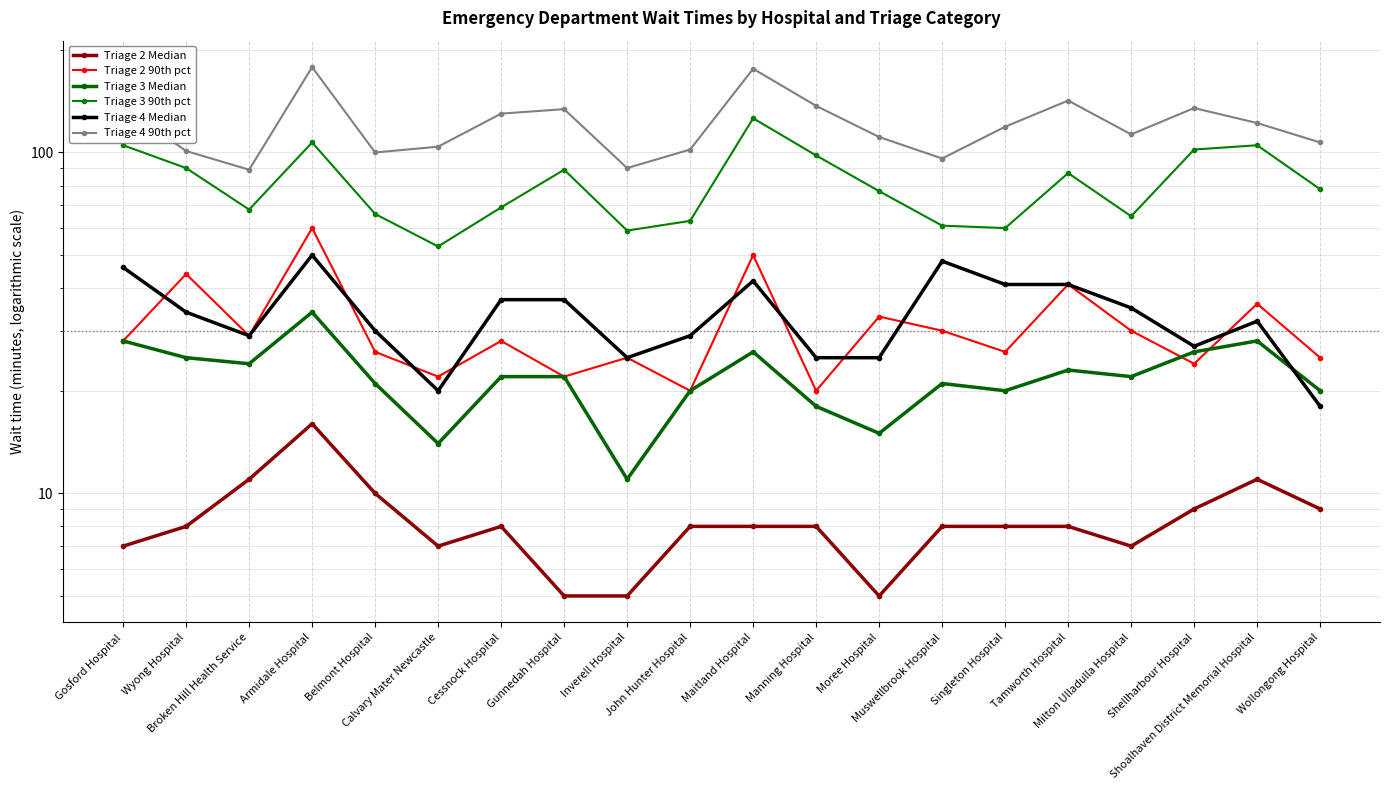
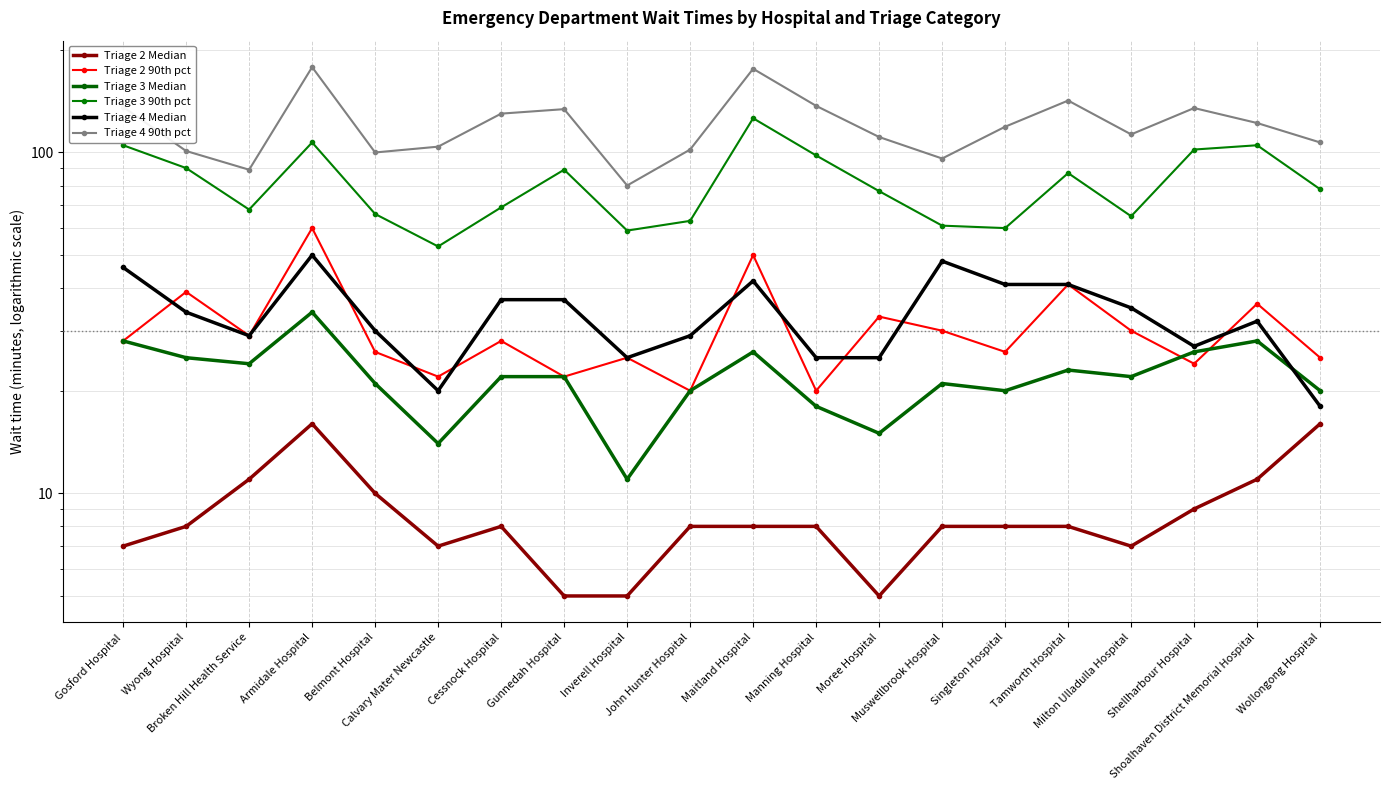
Triage 2 90th pct, Wyong Hospital: 44 -> 39
Triage 4 90th pct, Inverell Hospital: 90 -> 80
Triage 2 Median, Wollongong Hospital: 9 -> 16
